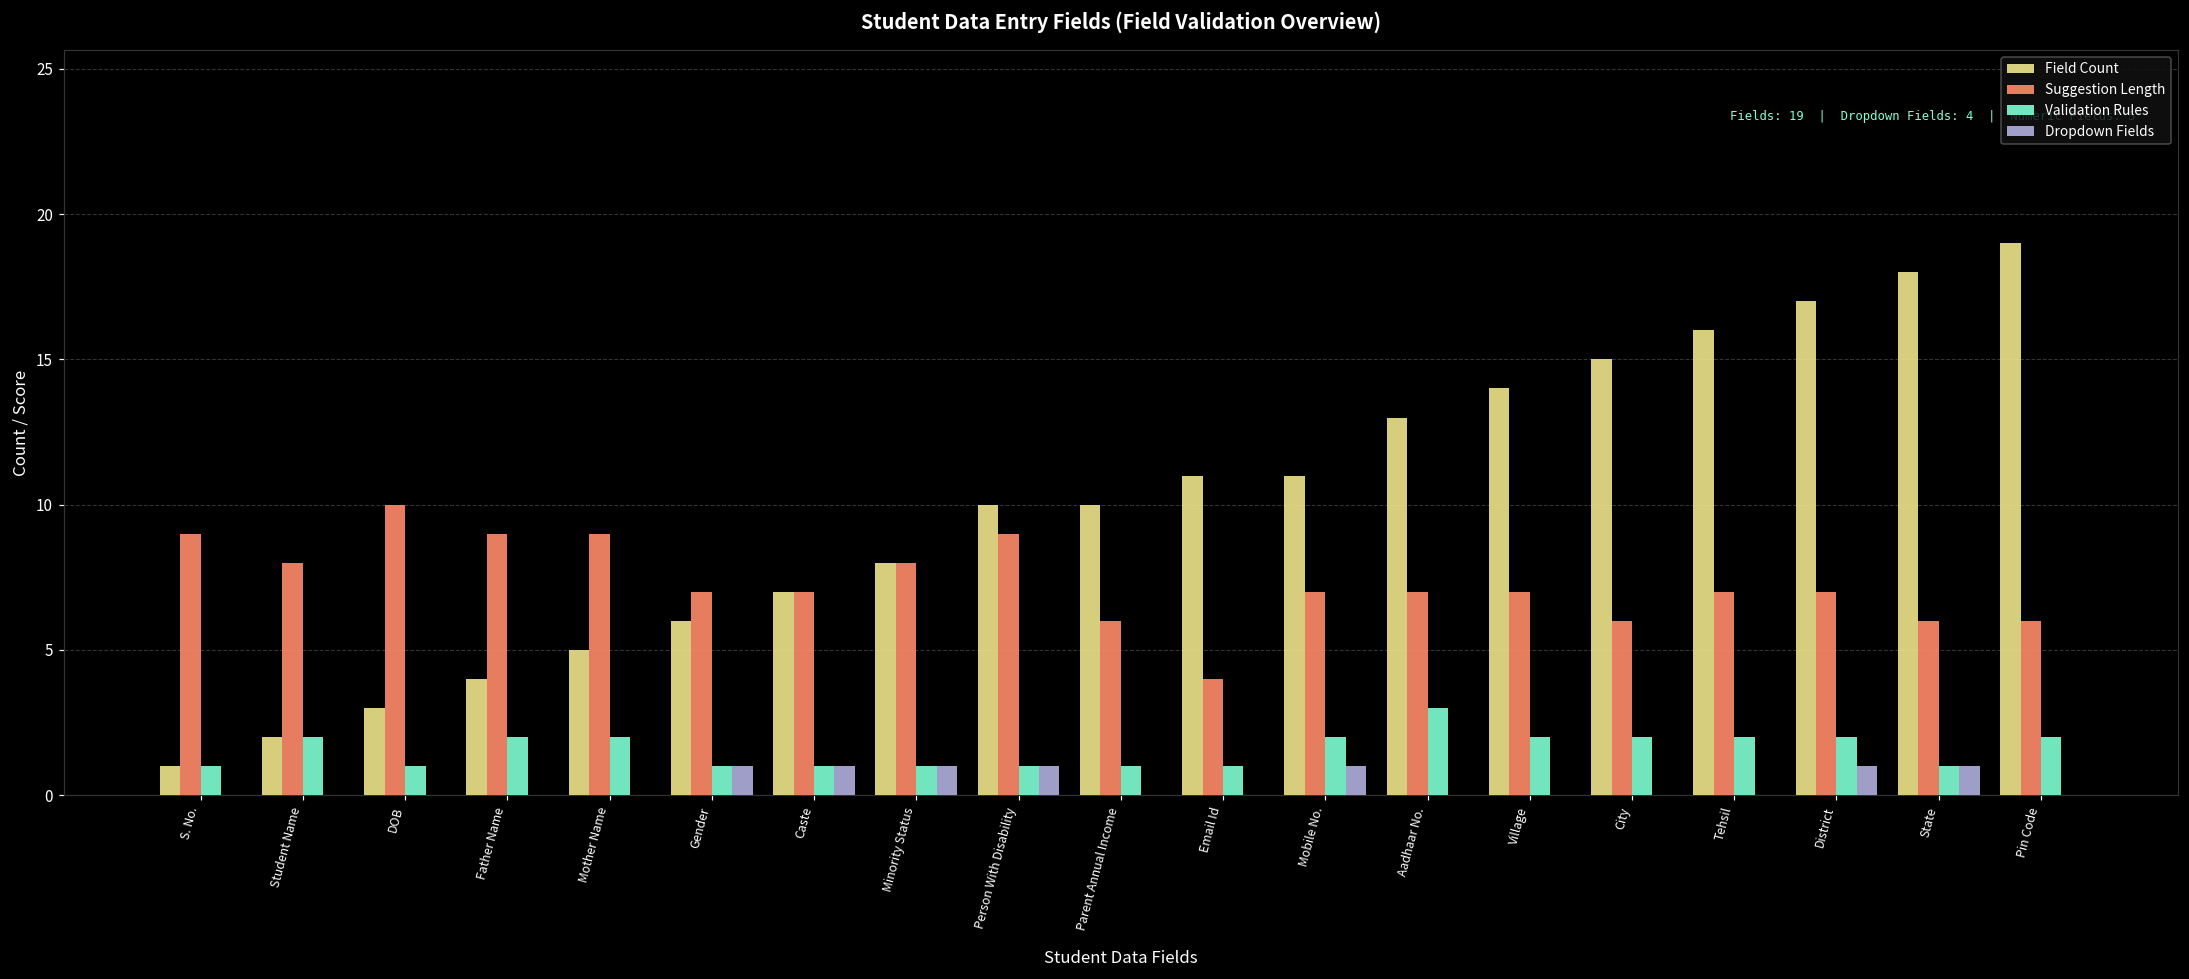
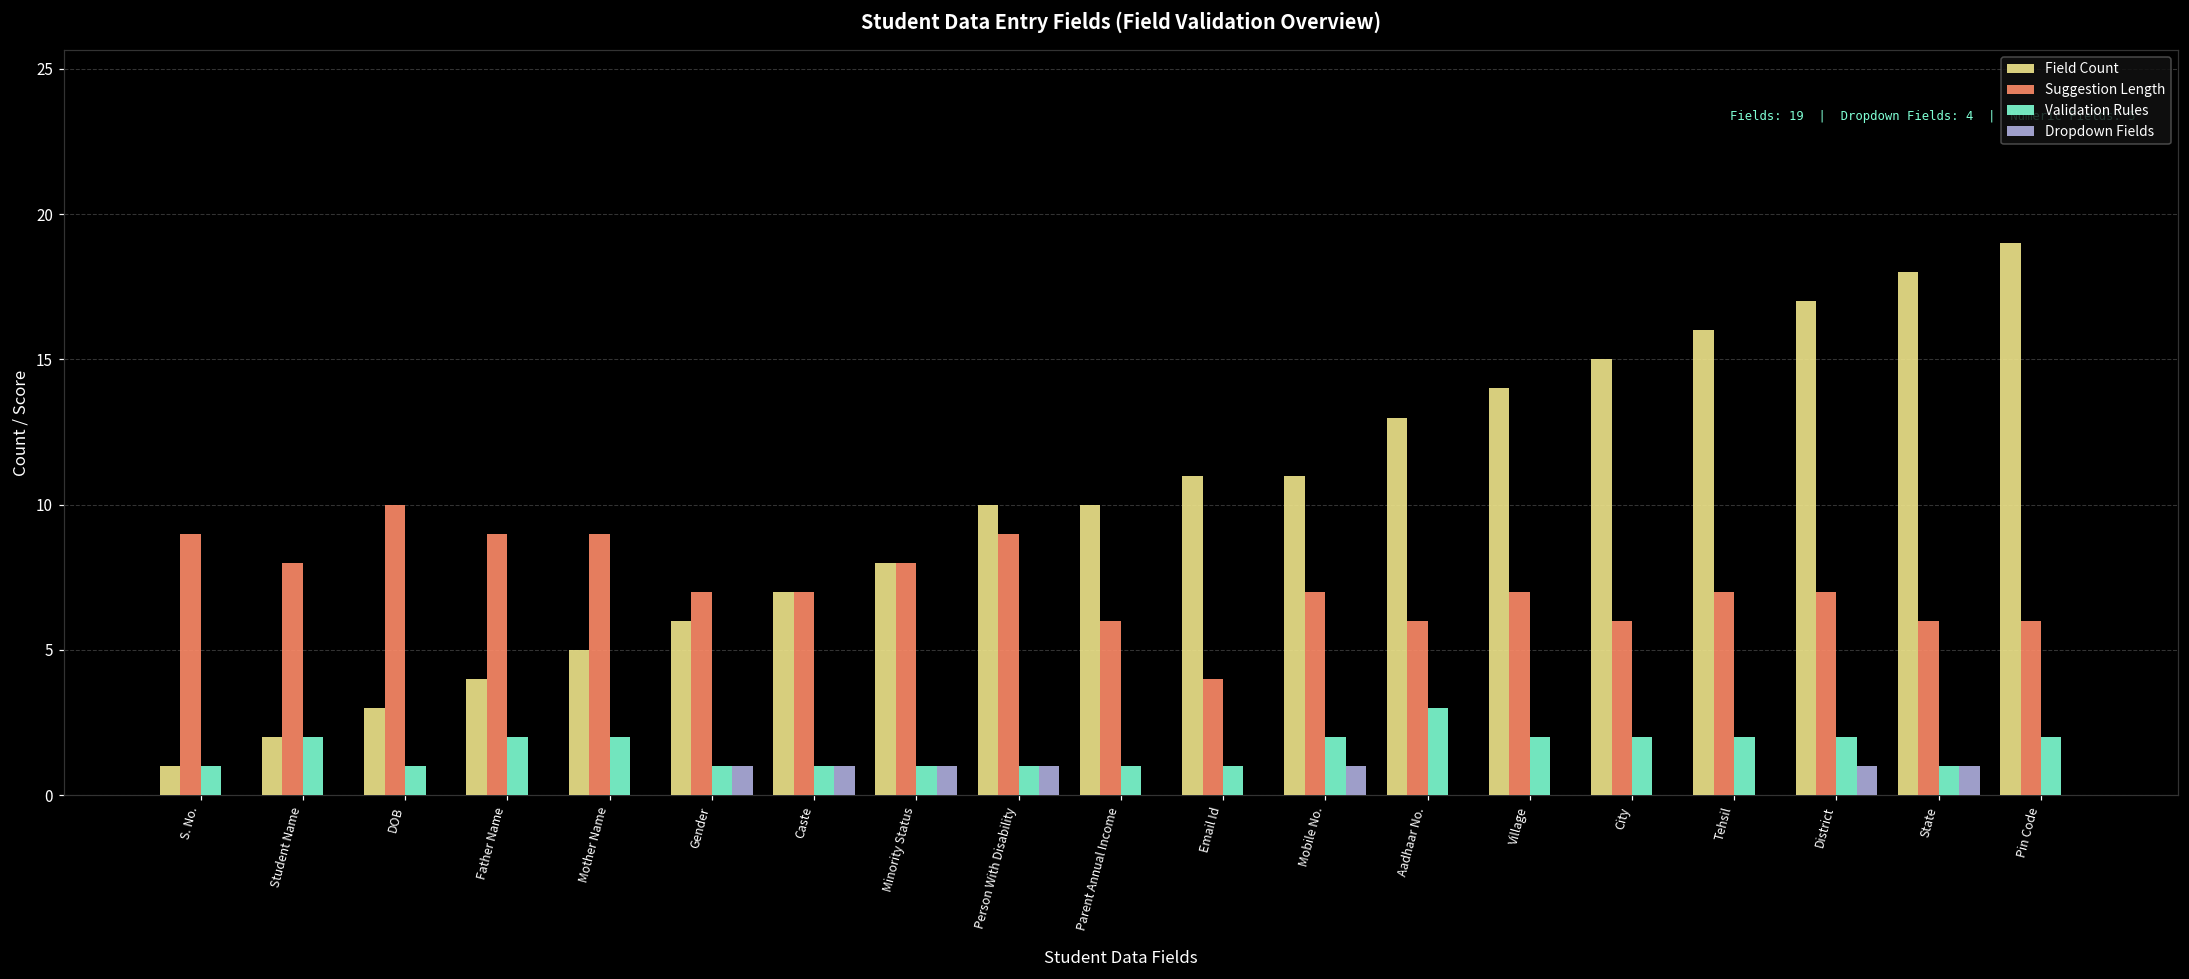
Suggestion Length, Aadhaar No.: 7 -> 6
